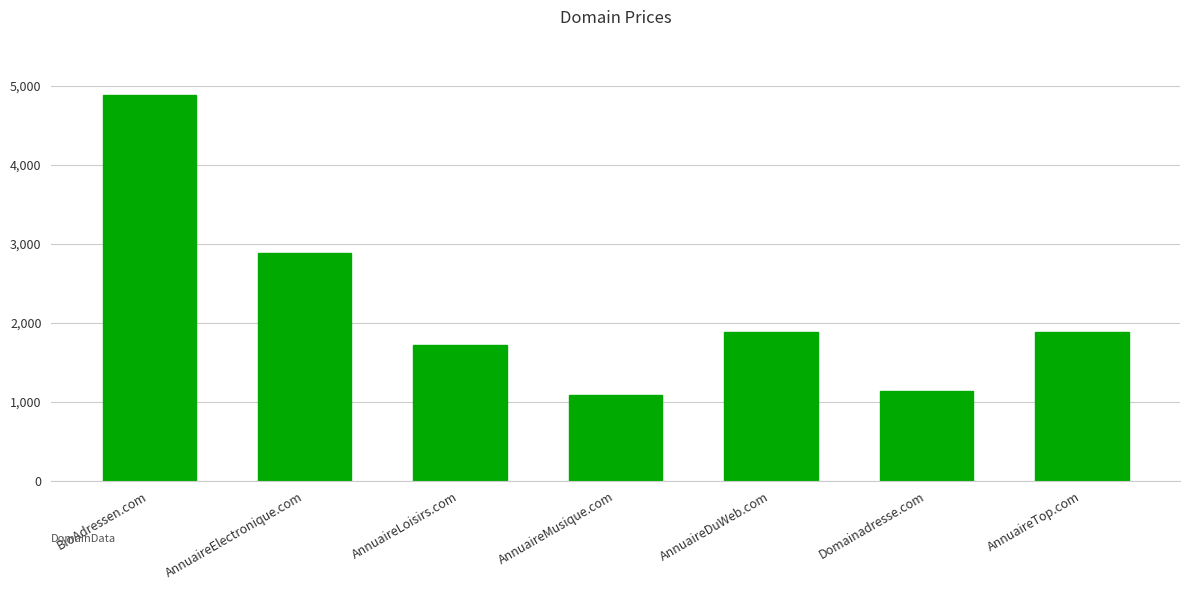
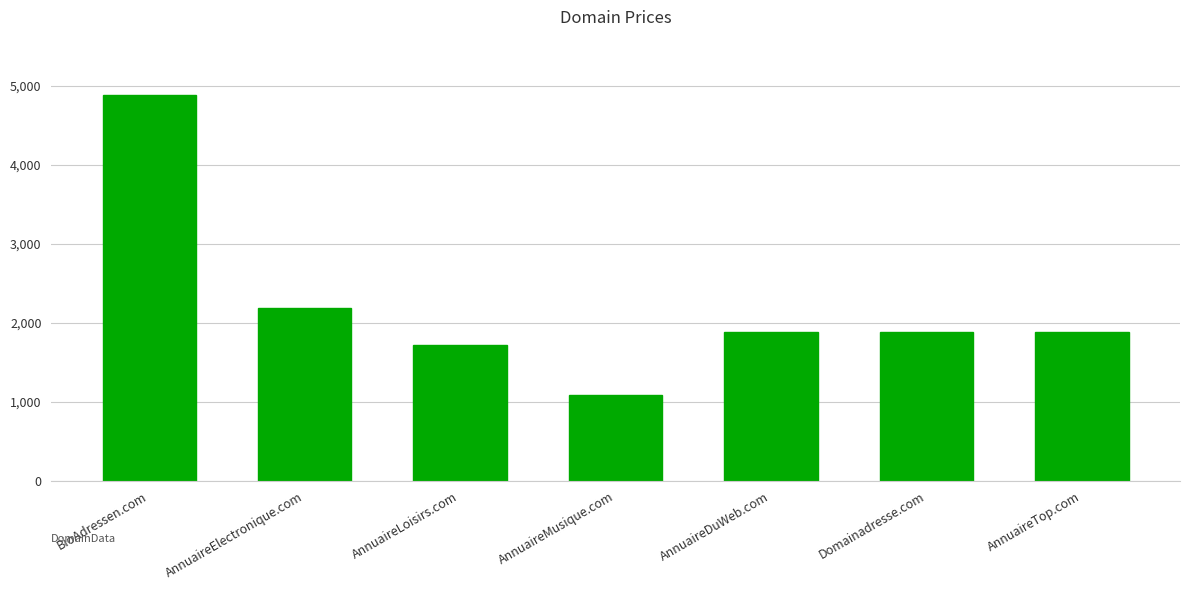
AnnuaireElectronique.com: 2,900 -> 2,200
Domainadresse.com: 1,100 -> 1,900
